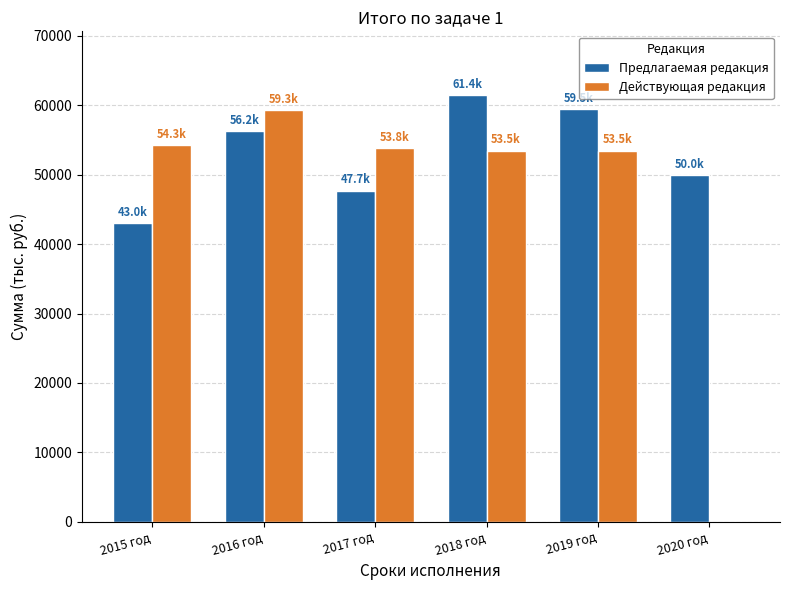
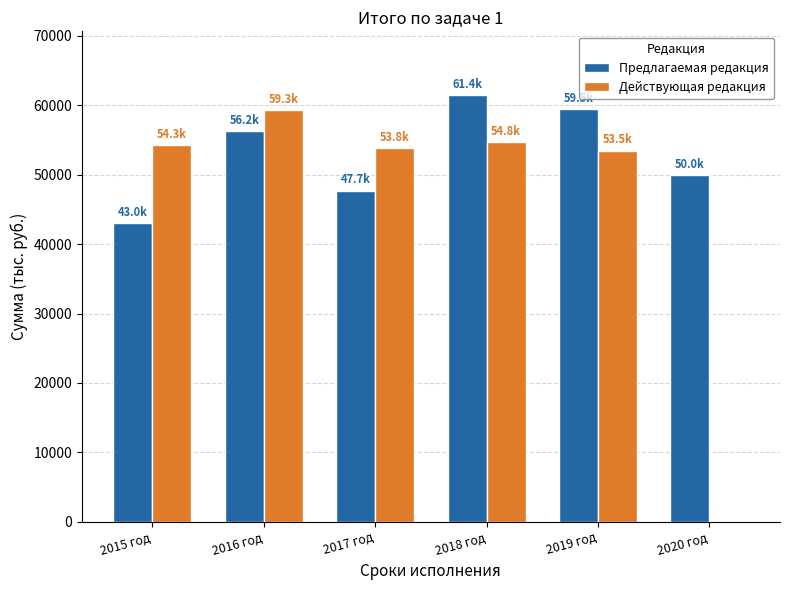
Действующая редакция, 2018 год: 53.5k -> 54.8k
